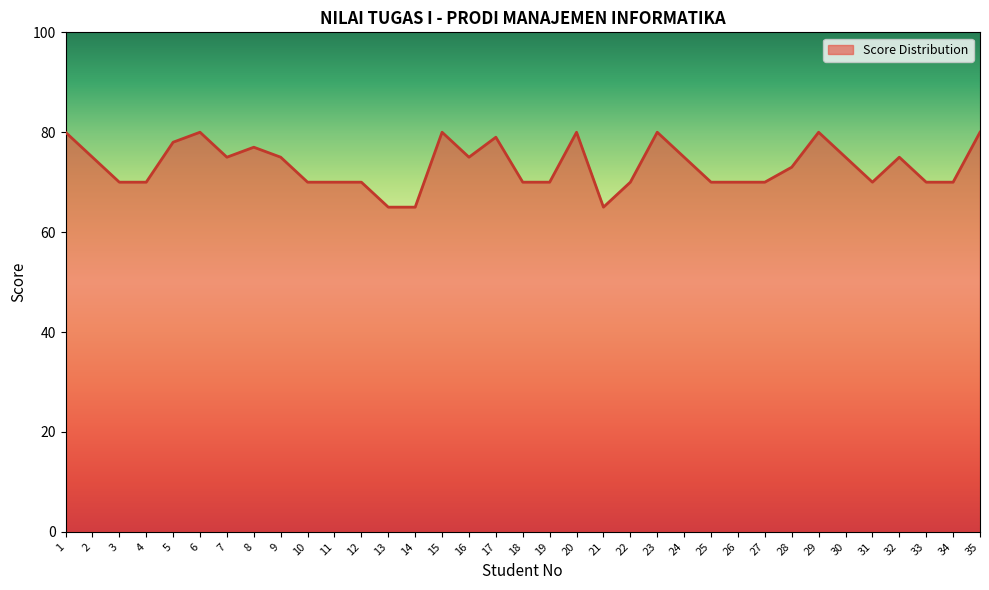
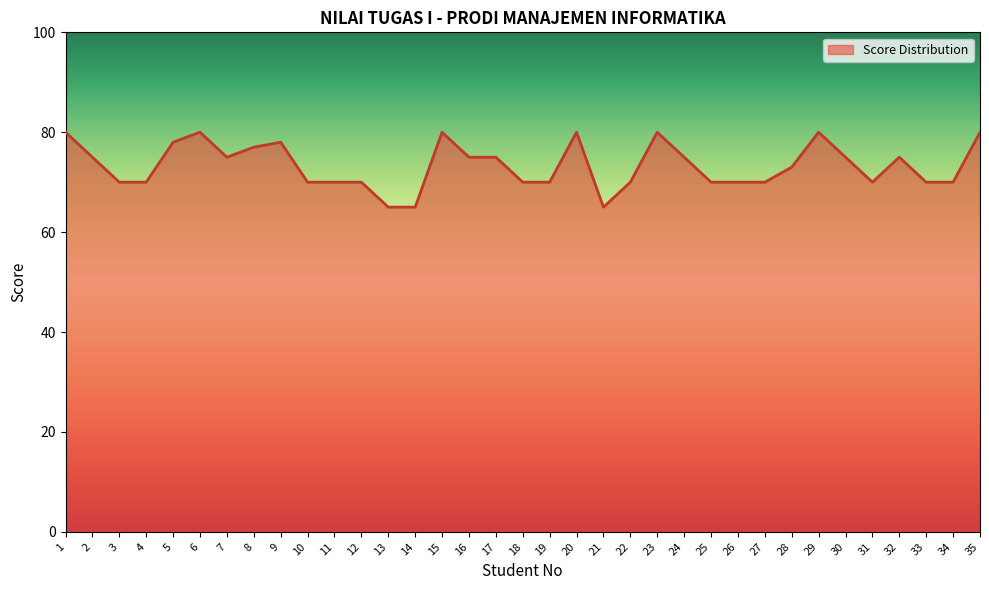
9: 75 -> 78
17: 79 -> 75
